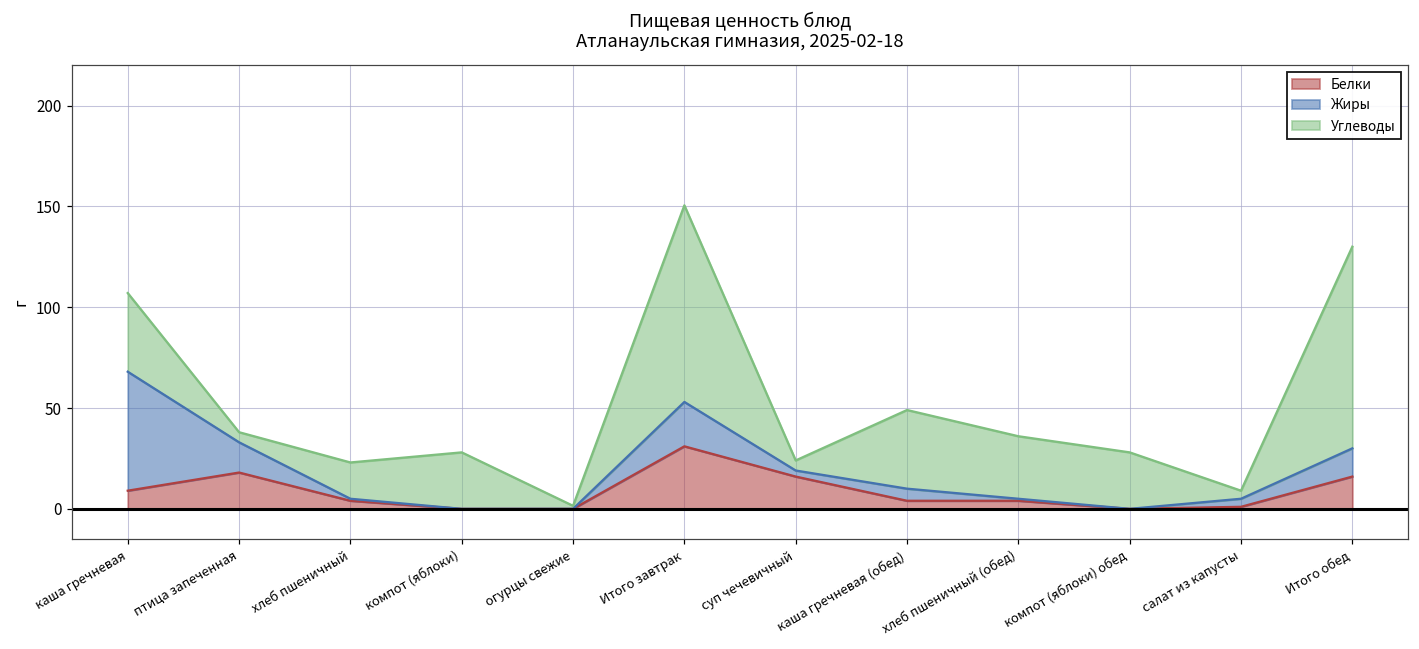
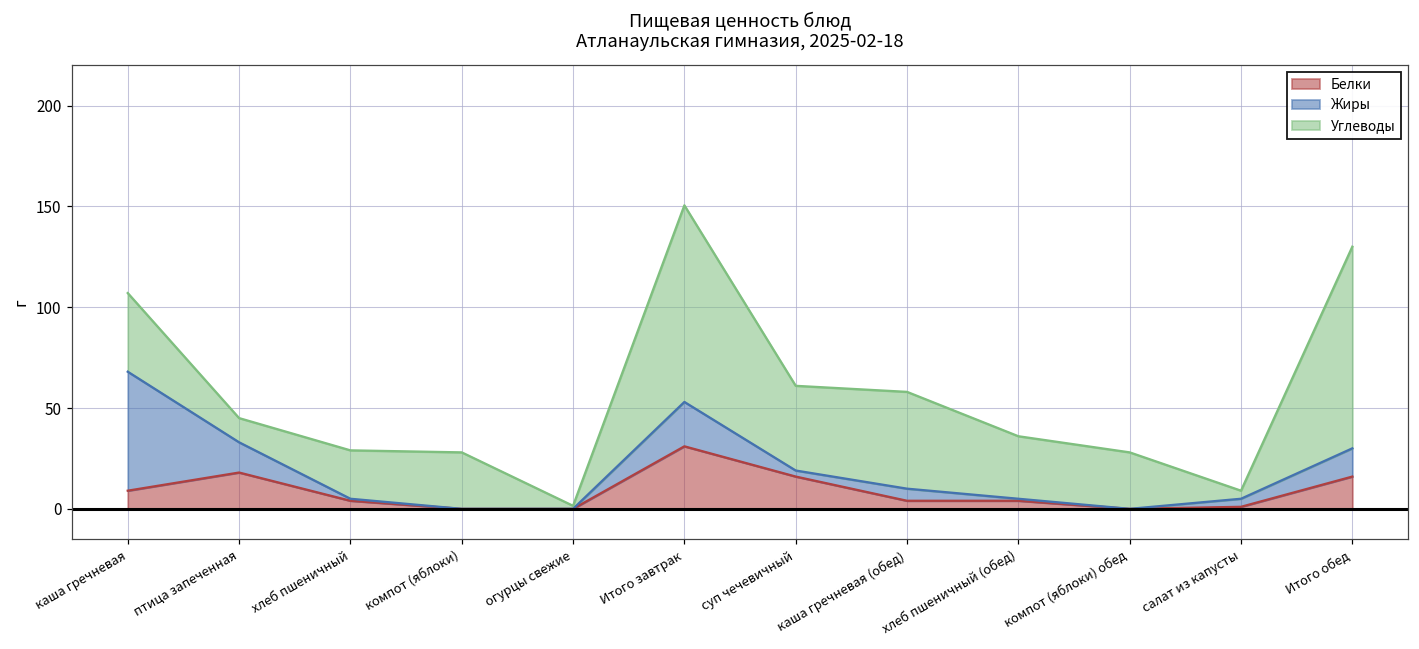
Углеводы, птица запеченная: 5 -> 12
Углеводы, хлеб пшеничный: 18 -> 24
Углеводы, суп чечевичный: 5 -> 42
Углеводы, каша гречневая (обед): 39 -> 48
